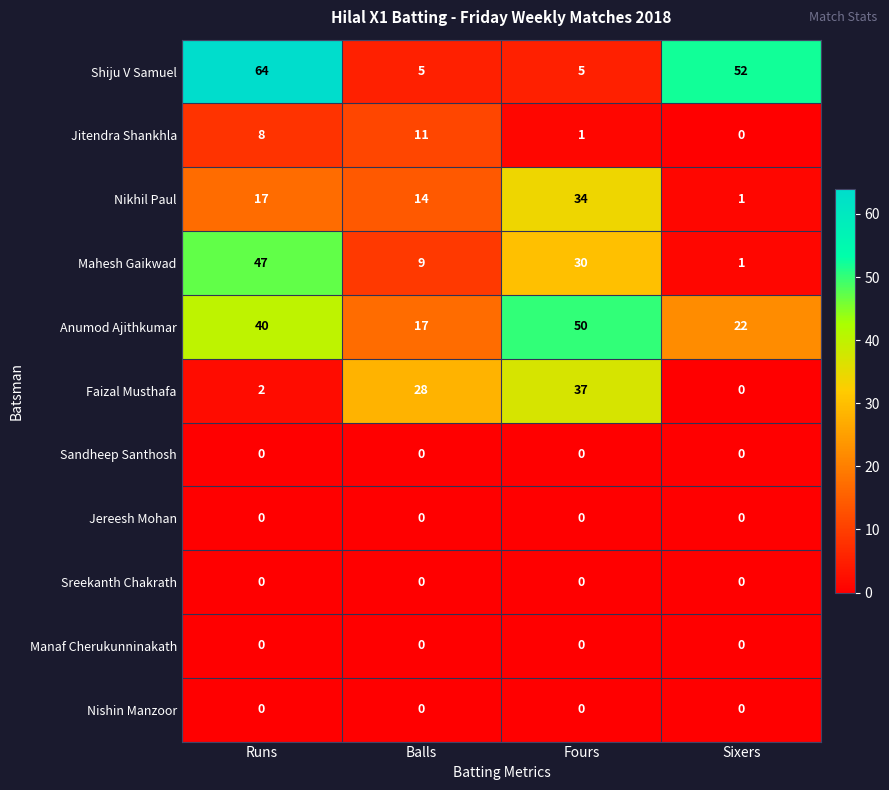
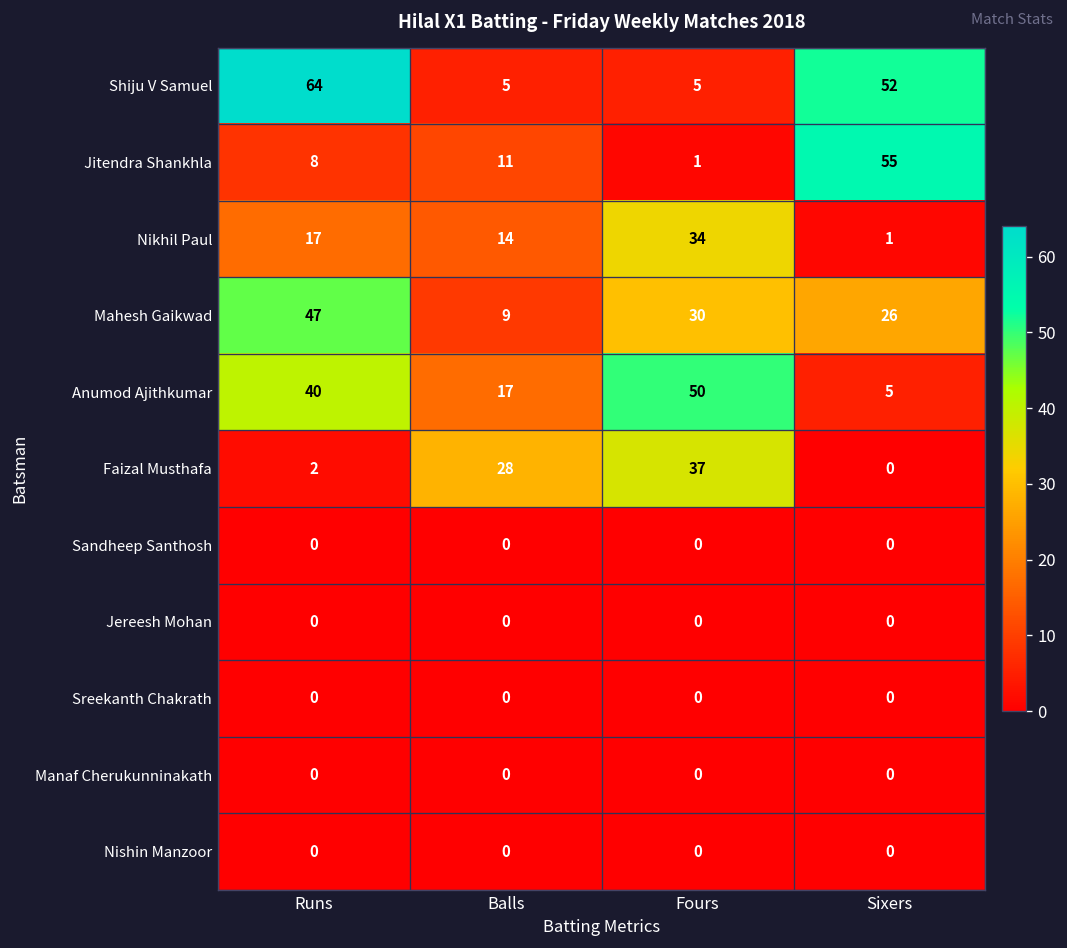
Jitendra Shankhla, Sixers: 0 -> 55
Mahesh Gaikwad, Sixers: 1 -> 26
Anumod Ajithkumar, Sixers: 22 -> 5
